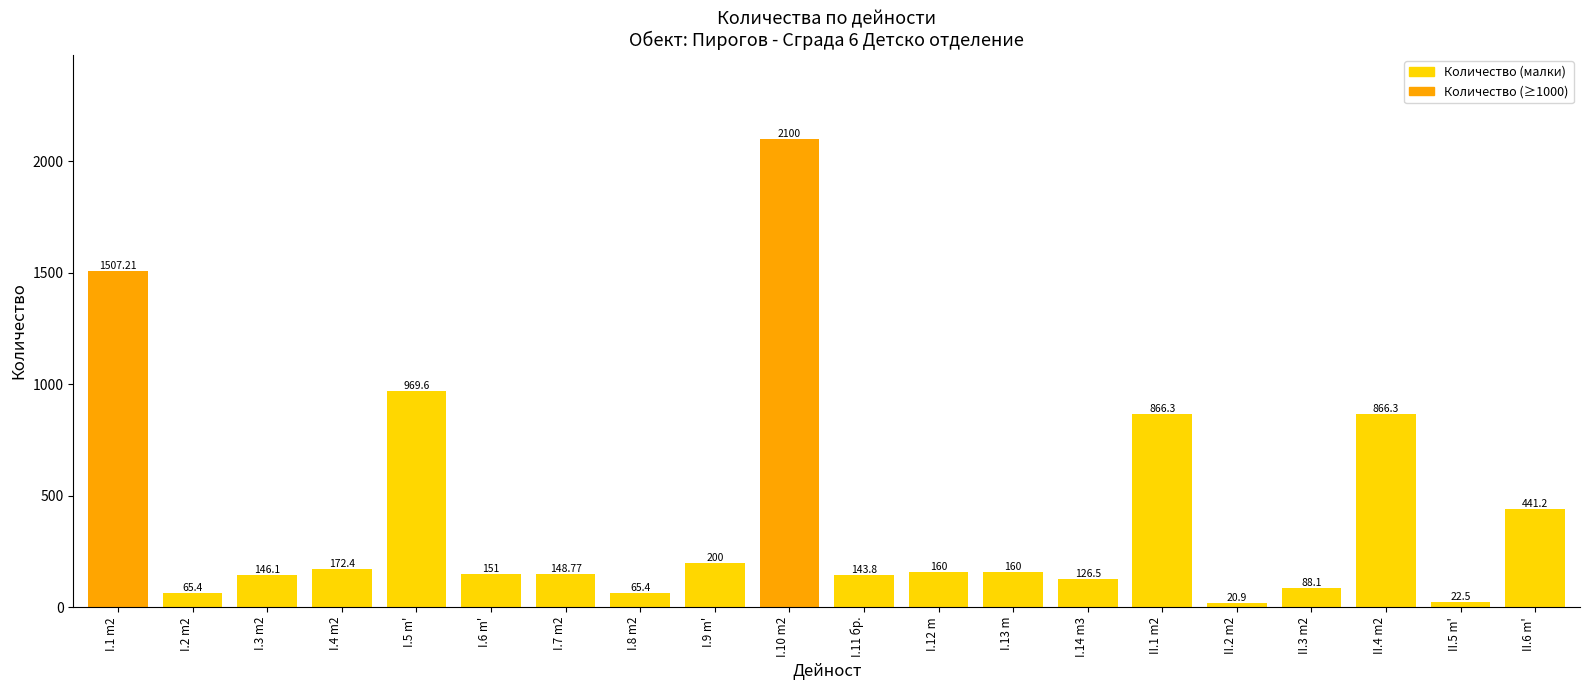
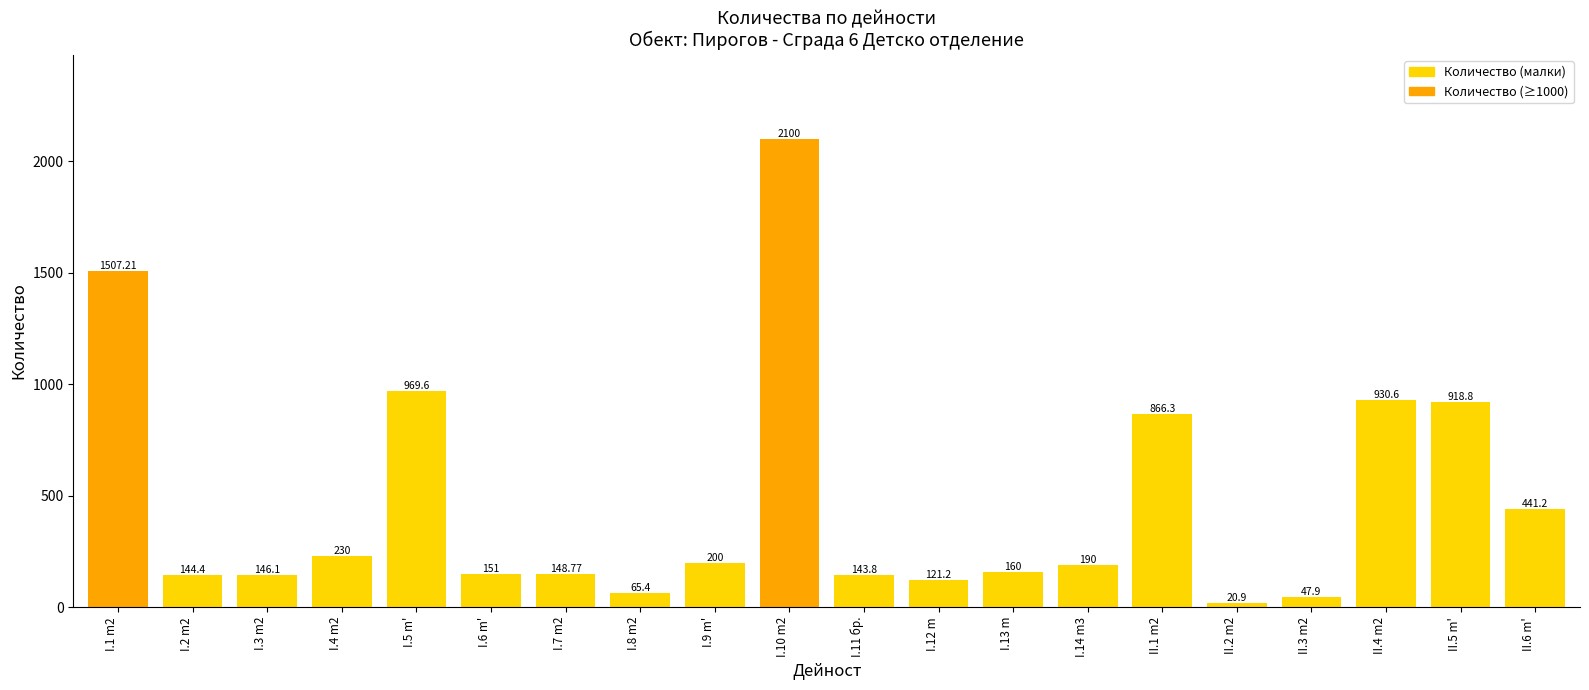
I.2 m2: 65.4 -> 144.4
I.4 m2: 172.4 -> 230
I.12 m: 160 -> 121.2
I.14 m3: 126.5 -> 190
II.3 m2: 88.1 -> 47.9
II.4 m2: 866.3 -> 930.6
II.5 m': 22.5 -> 918.8
